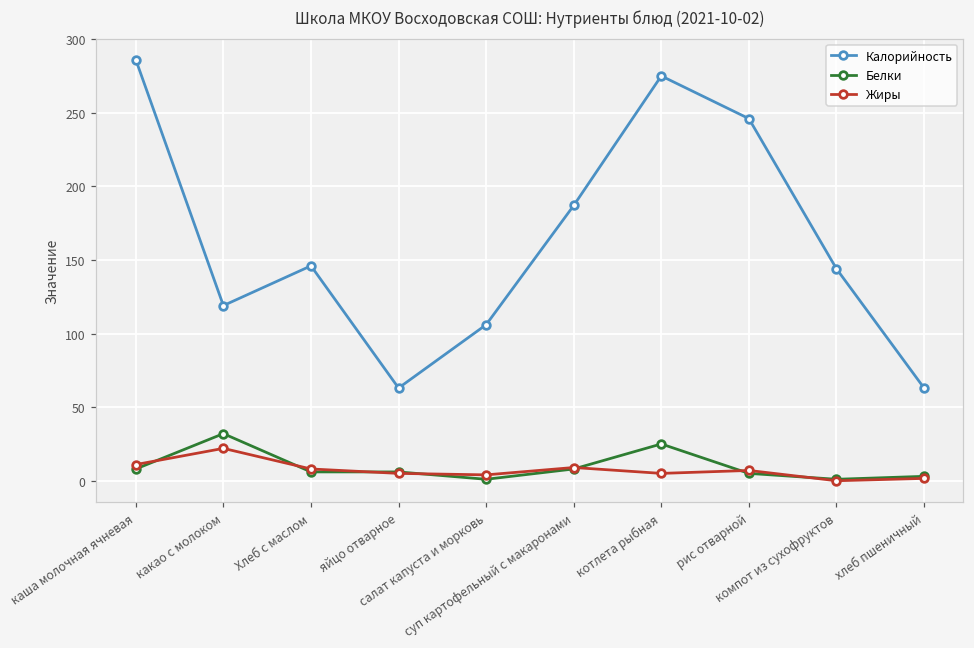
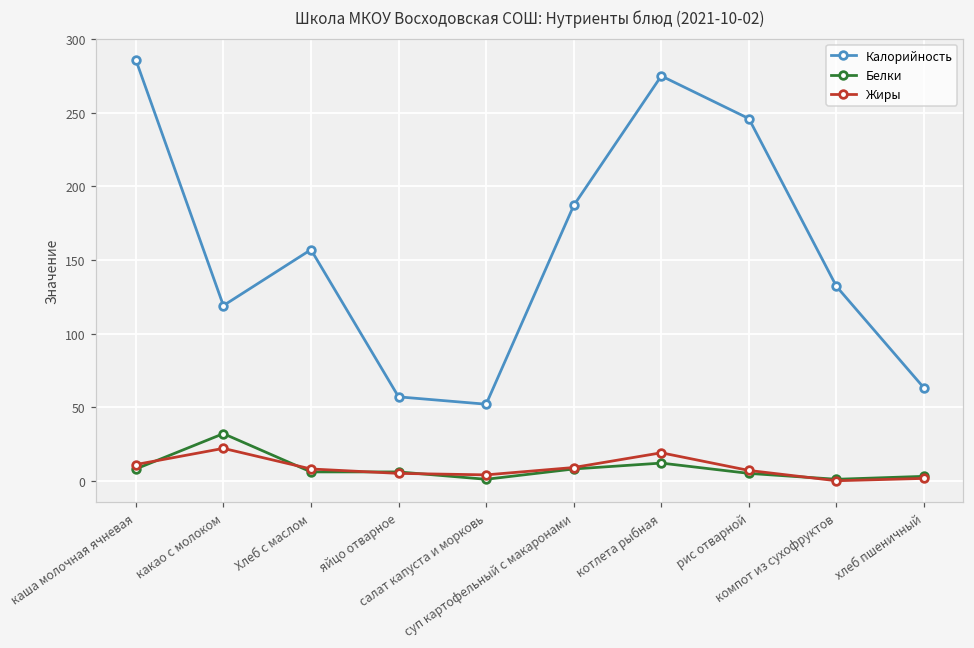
Калорийность, Хлеб с маслом: 146 -> 157
Калорийность, яйцо отварное: 63 -> 57
Калорийность, салат капуста и морковь: 106 -> 52
Белки, котлета рыбная: 25 -> 12
Жиры, котлета рыбная: 5 -> 19
Калорийность, компот из сухофруктов: 144 -> 132
